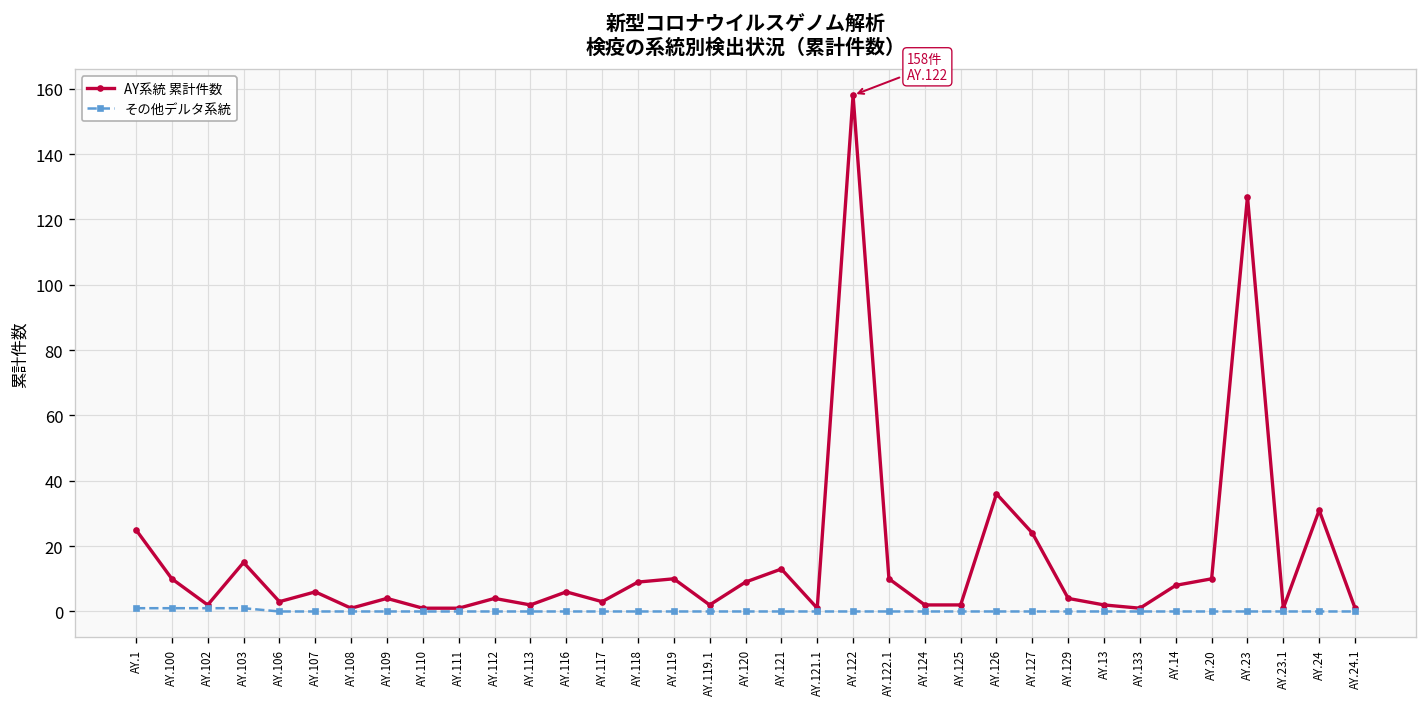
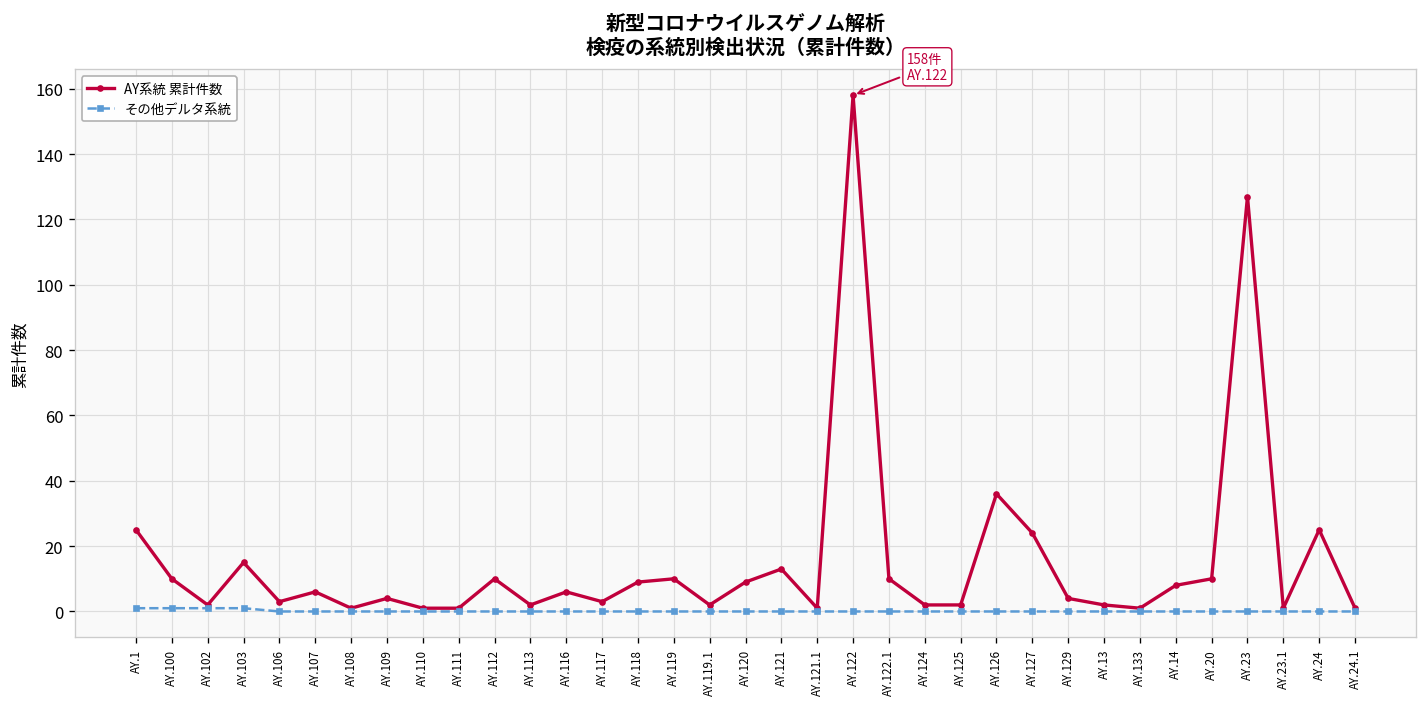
AY系統 累計件数, AY.112: 4 -> 10
AY系統 累計件数, AY.24: 31 -> 25
